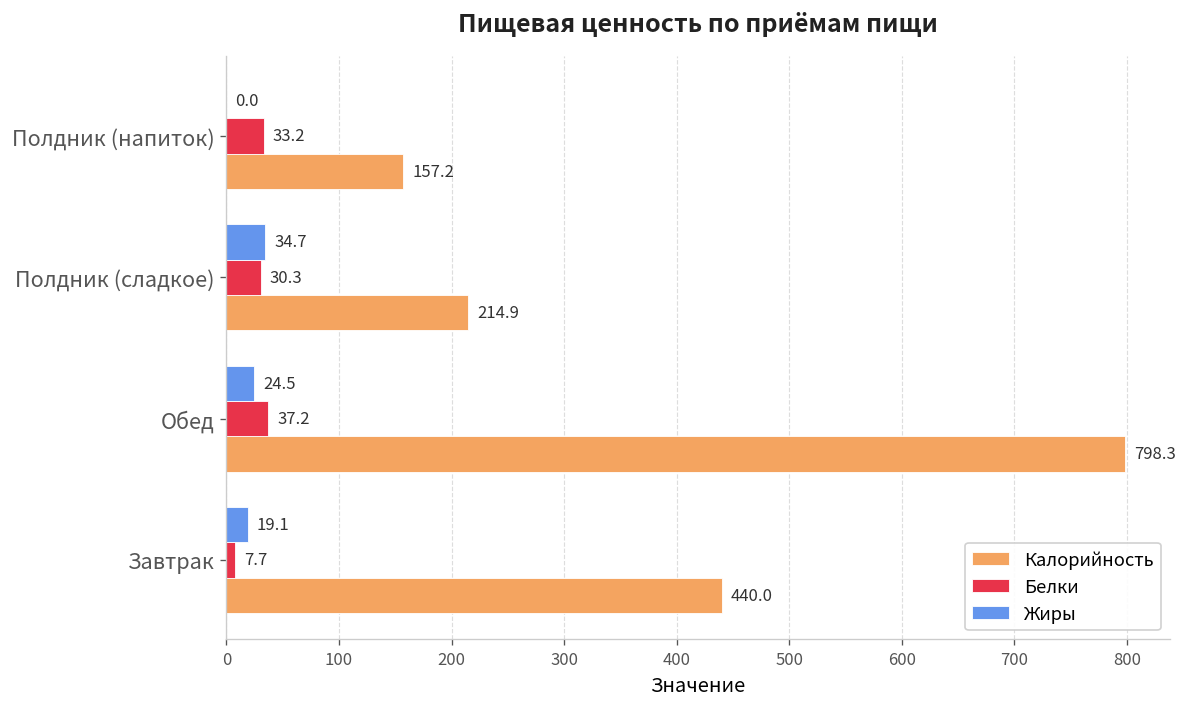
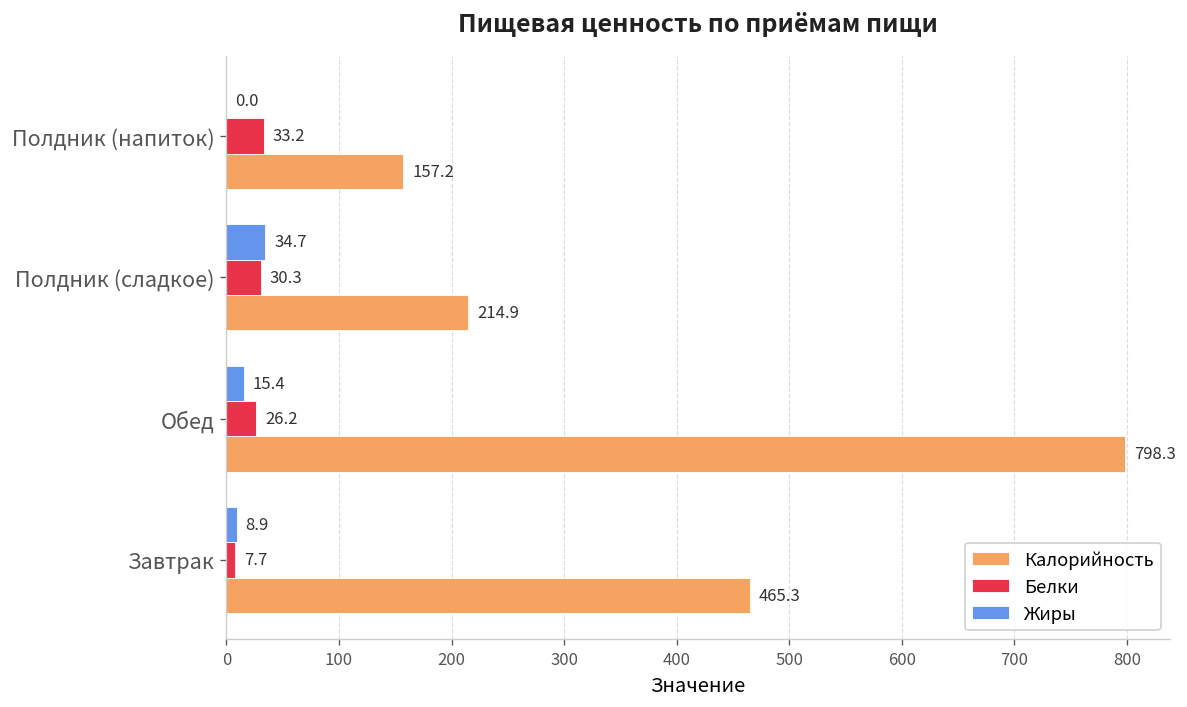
Жиры, Обед: 24.5 -> 15.4
Белки, Обед: 37.2 -> 26.2
Жиры, Завтрак: 19.1 -> 8.9
Калорийность, Завтрак: 440.0 -> 465.3
